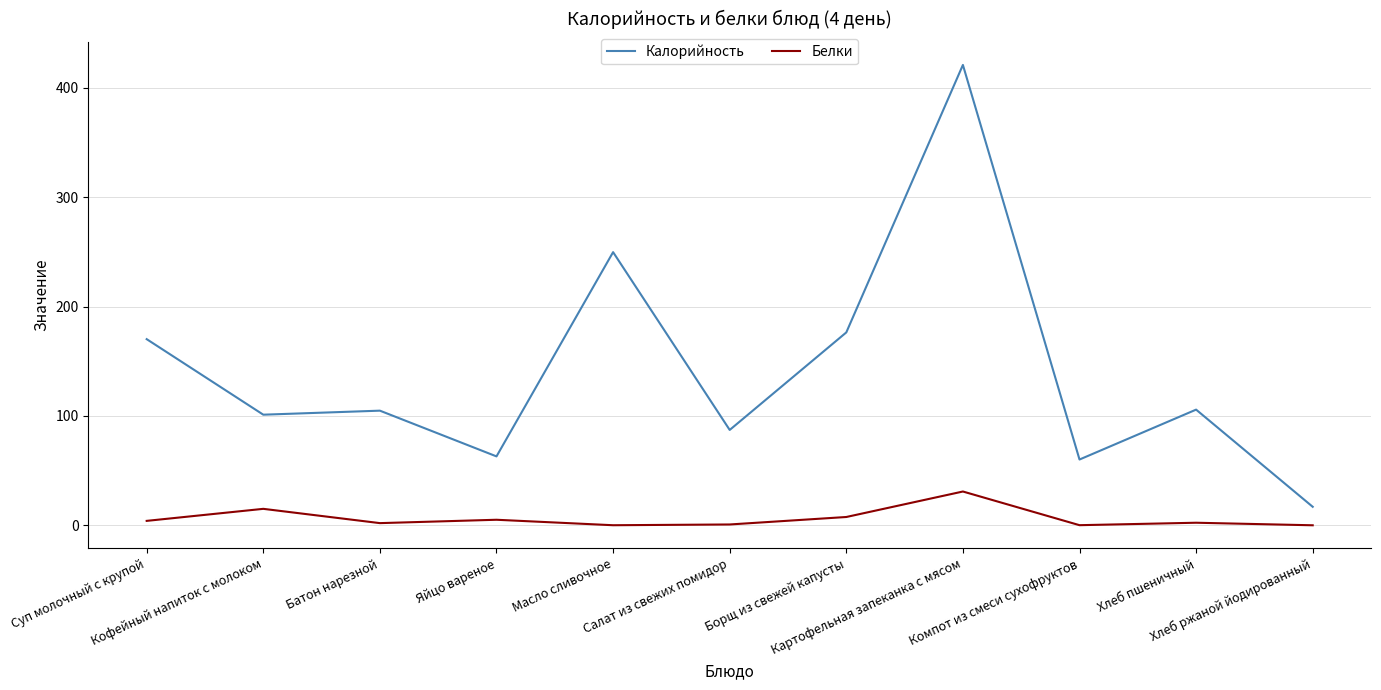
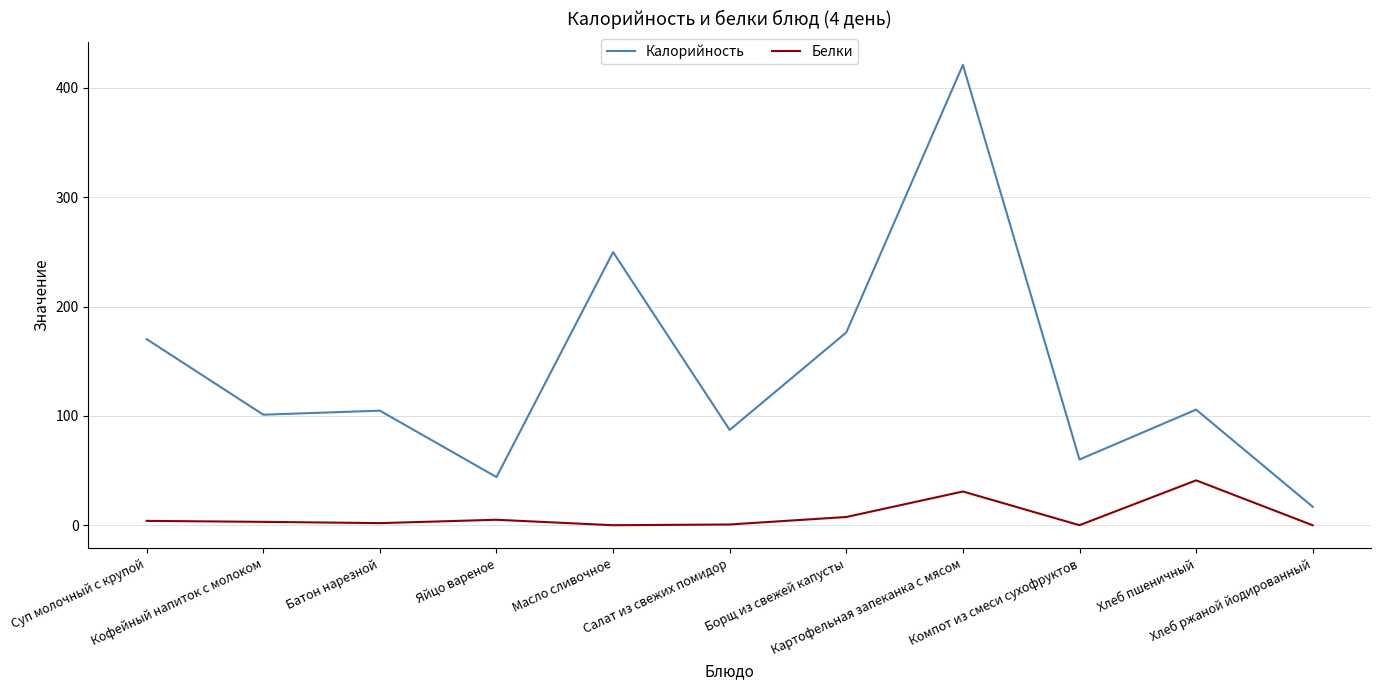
Белки, Кофейный напиток с молоком: 15 -> 3
Калорийность, Яйцо вареное: 63 -> 44
Белки, Хлеб пшеничный: 2 -> 41
